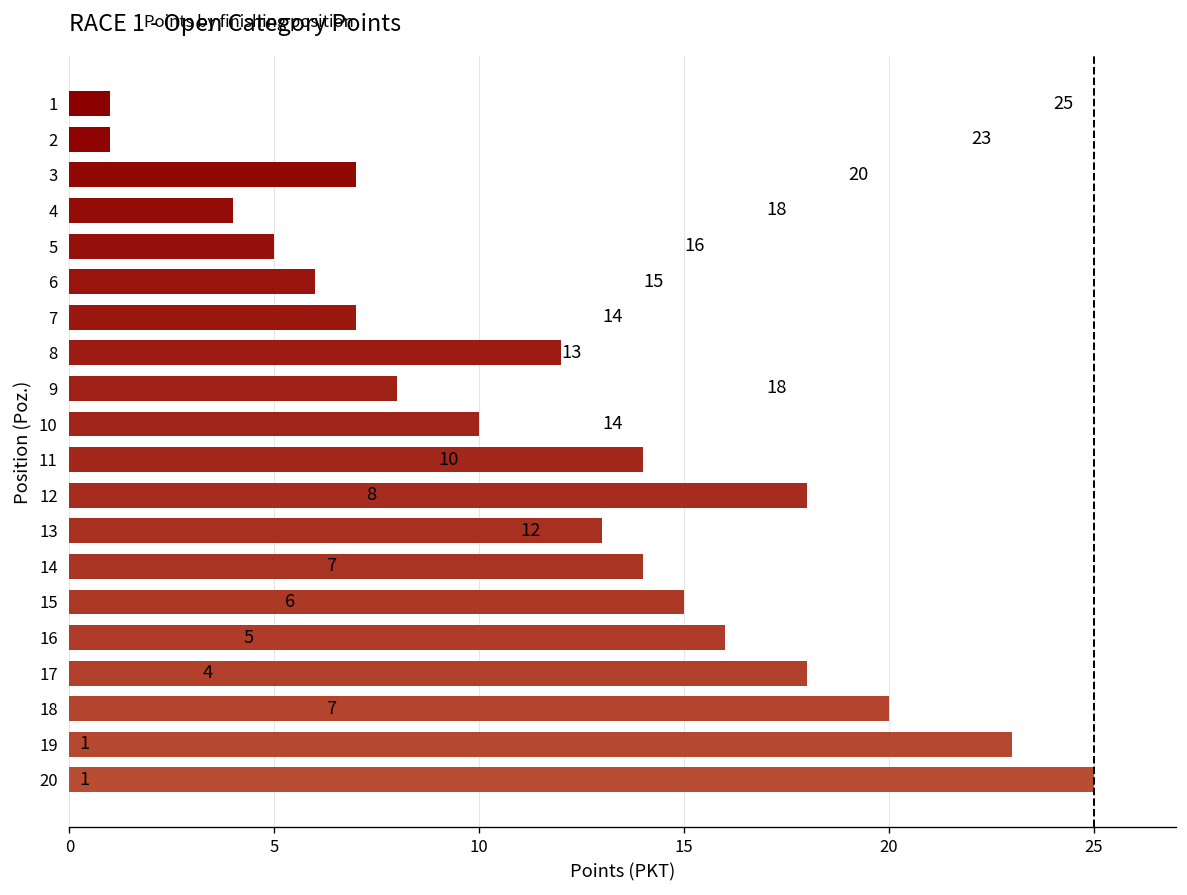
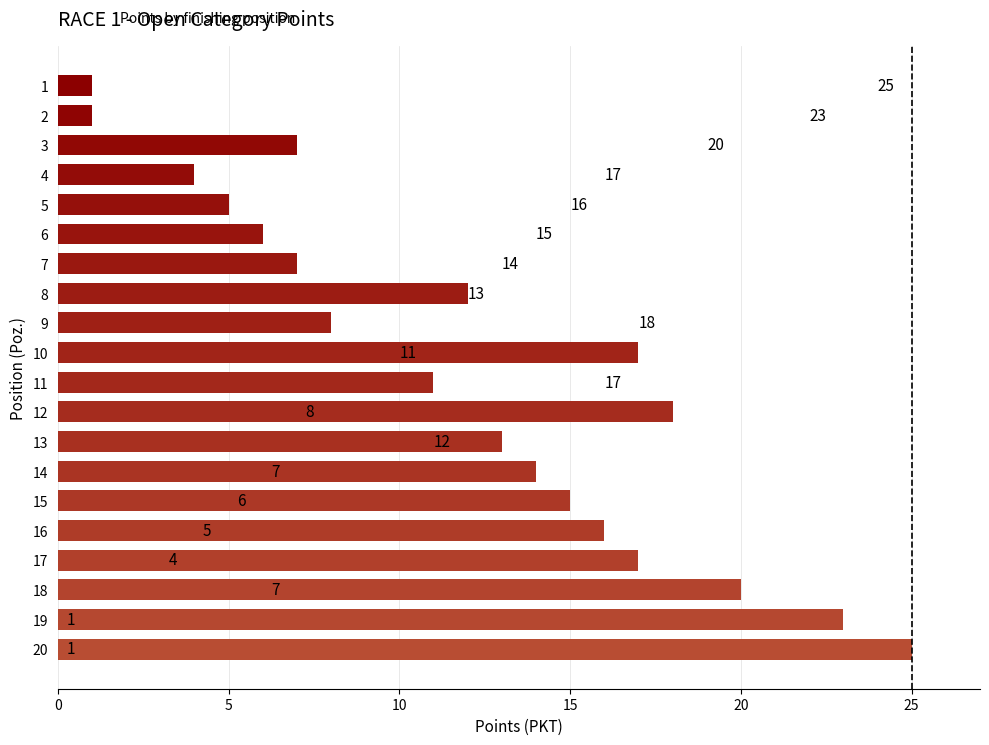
10: 10 -> 17
11: 14 -> 11
17: 18 -> 17
